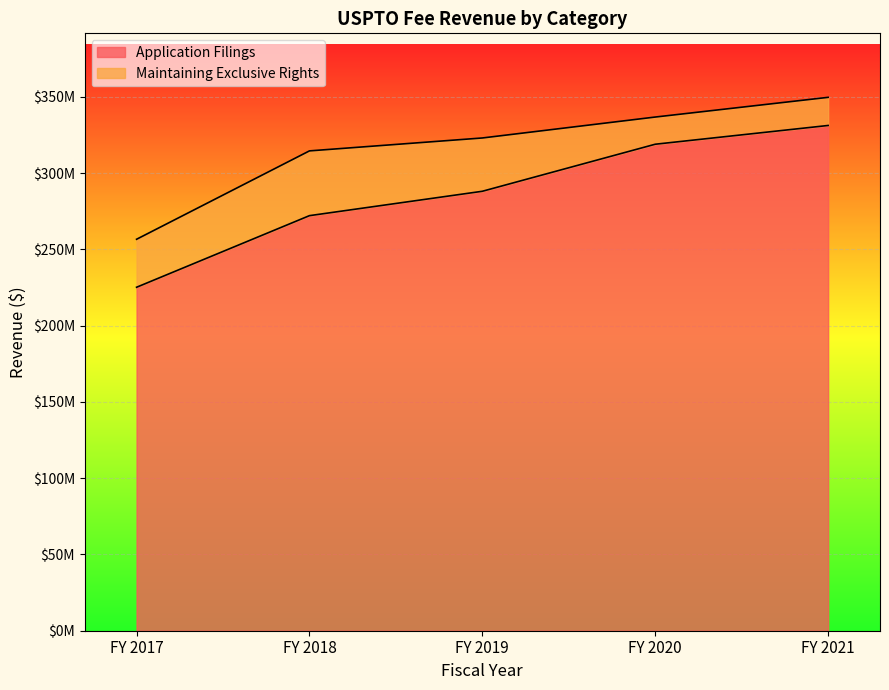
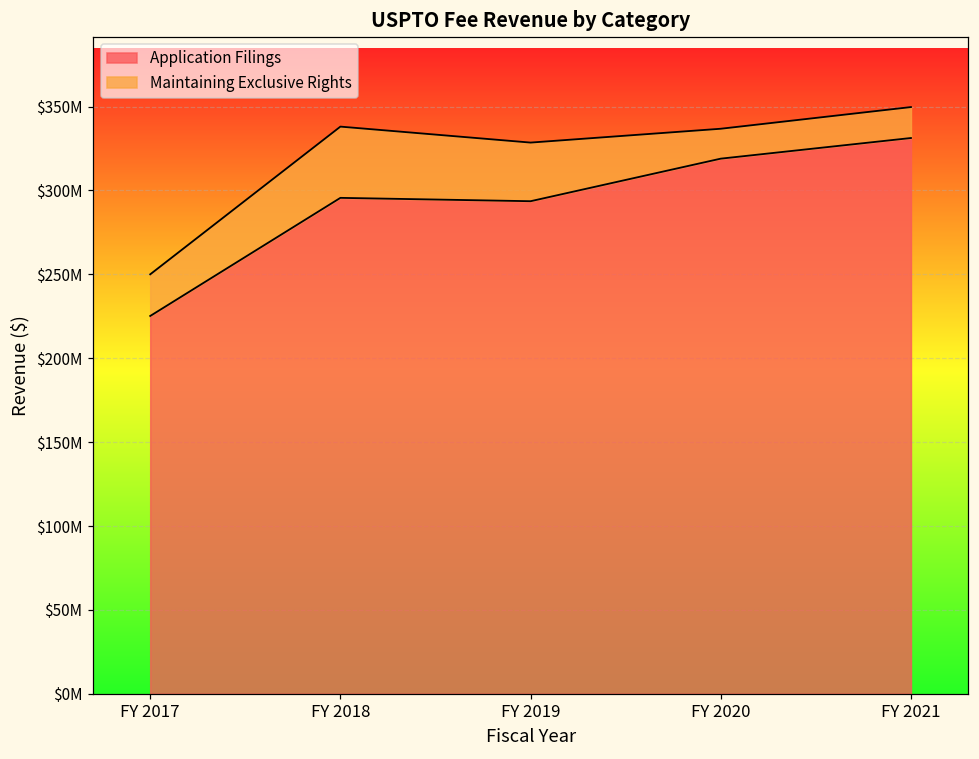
Maintaining Exclusive Rights, FY 2017: $31000000 -> $25000000
Application Filings, FY 2018: $272000000 -> $296000000
Application Filings, FY 2019: $288000000 -> $294000000
